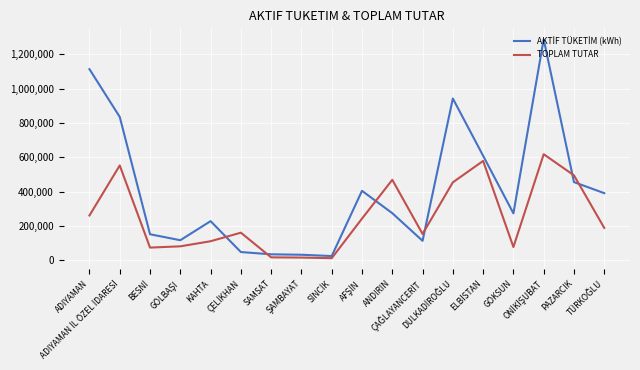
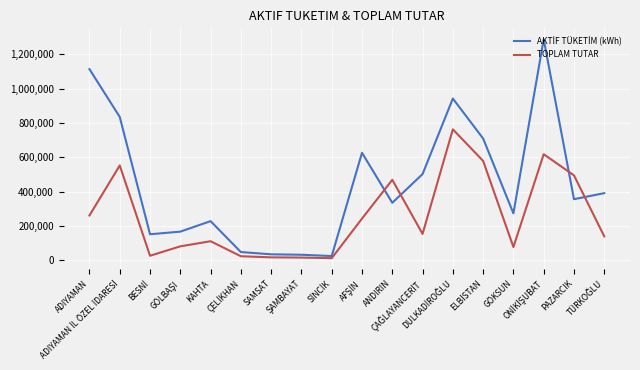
TOPLAM TUTAR, BESNİ: 70,000 -> 30,000
AKTİF TÜKETİM (kWh), GÖLBAŞI: 120,000 -> 170,000
TOPLAM TUTAR, ÇELİKHAN: 160,000 -> 20,000
AKTİF TÜKETİM (kWh), AFŞİN: 400,000 -> 630,000
AKTİF TÜKETİM (kWh), ANDIRIN: 270,000 -> 330,000
AKTİF TÜKETİM (kWh), ÇAĞLAYANCERİT: 110,000 -> 500,000
TOPLAM TUTAR, DULKADİROĞLU: 450,000 -> 760,000
AKTİF TÜKETİM (kWh), ELBİSTAN: 610,000 -> 710,000
AKTİF TÜKETİM (kWh), PAZARCIK: 460,000 -> 360,000
TOPLAM TUTAR, TÜRKOĞLU: 190,000 -> 140,000
